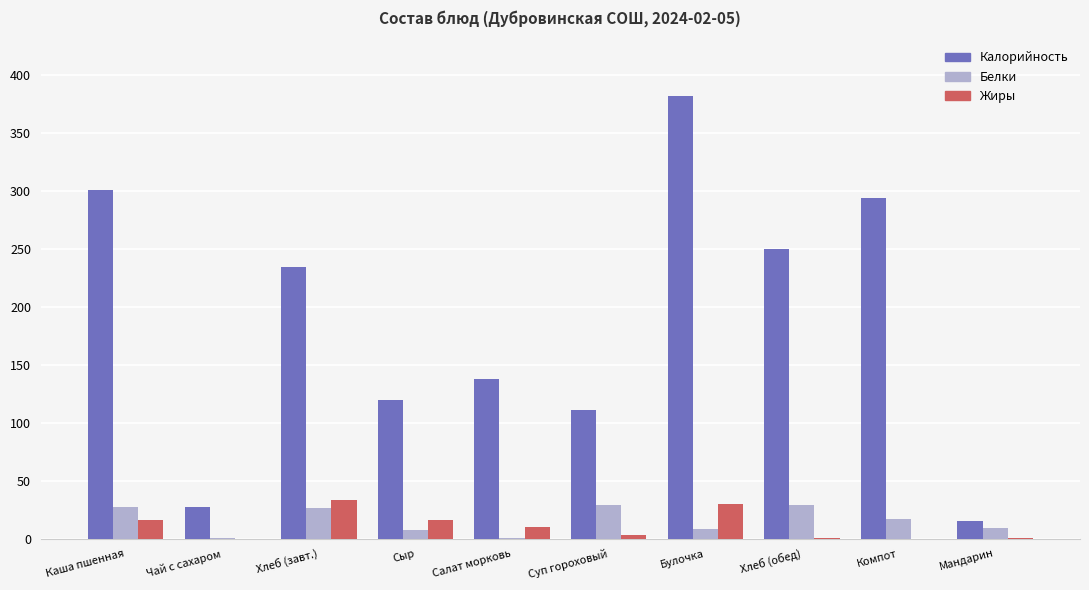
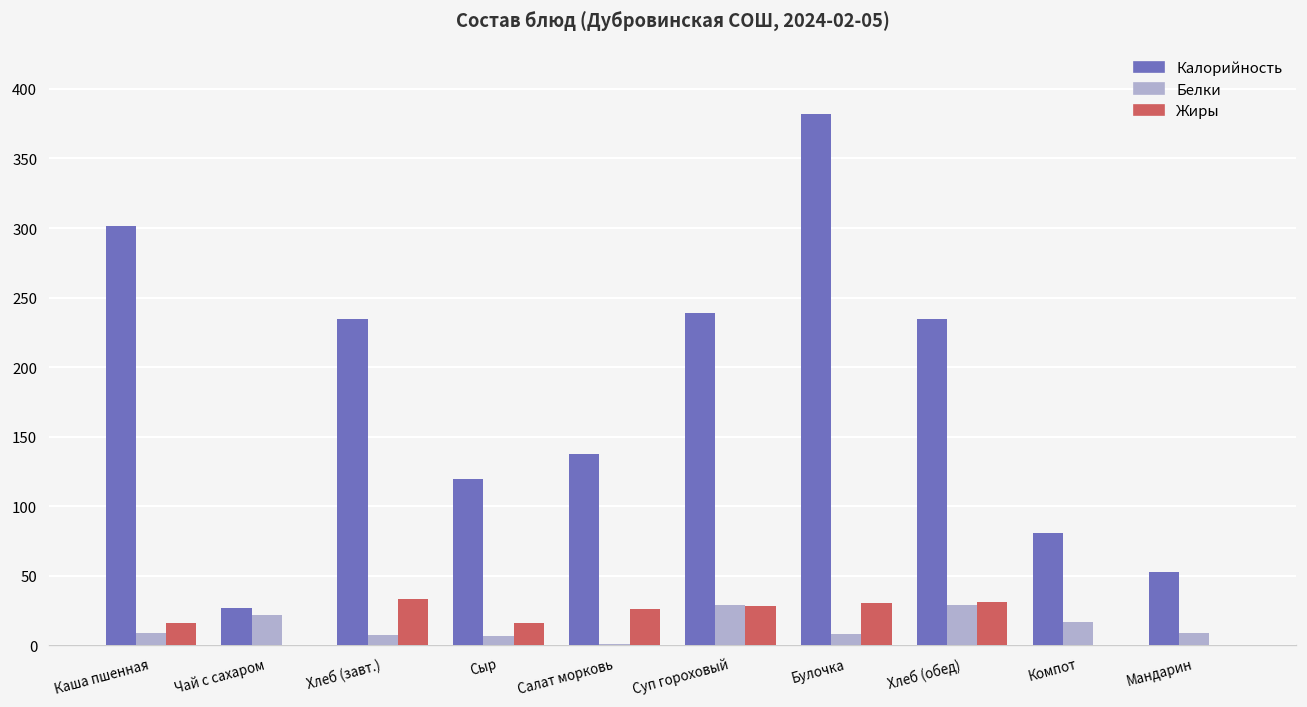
Белки, Каша пшенная: 27 -> 9
Белки, Чай с сахаром: 0 -> 22
Белки, Хлеб (завт.): 26 -> 8
Жиры, Салат морковь: 10 -> 26
Калорийность, Суп гороховый: 111 -> 239
Жиры, Суп гороховый: 3 -> 28
Калорийность, Хлеб (обед): 250 -> 234
Жиры, Хлеб (обед): 1 -> 31
Калорийность, Компот: 294 -> 81
Калорийность, Мандарин: 15 -> 53
